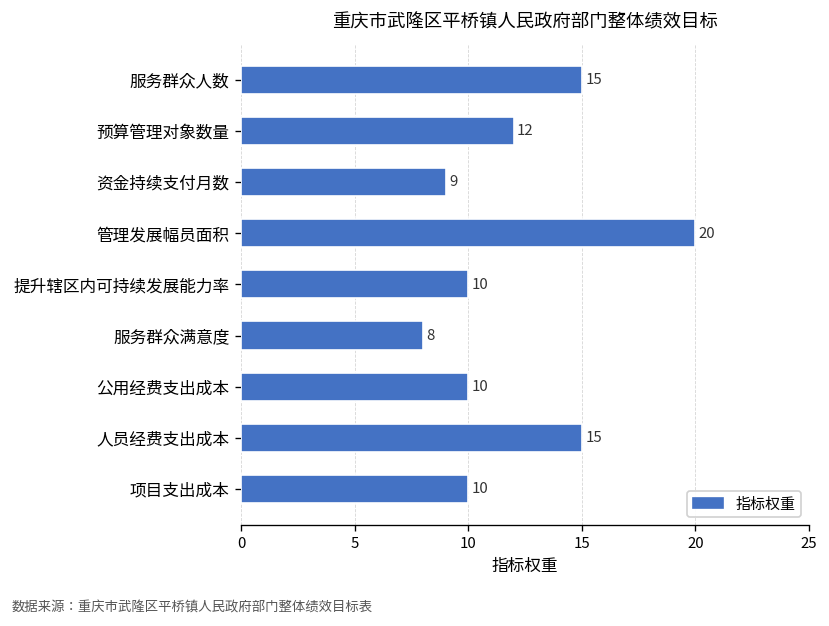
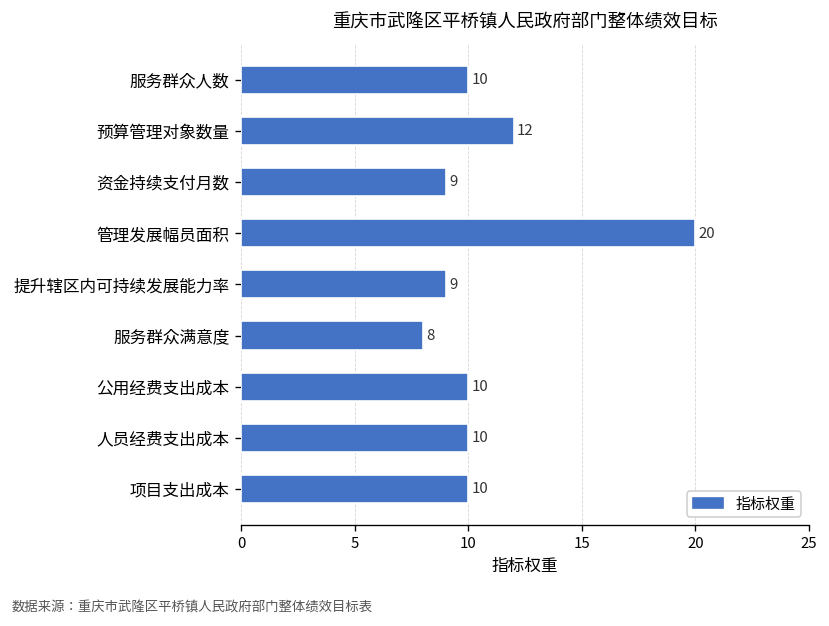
服务群众人数: 15 -> 10
提升辖区内可持续发展能力率: 10 -> 9
人员经费支出成本: 15 -> 10
